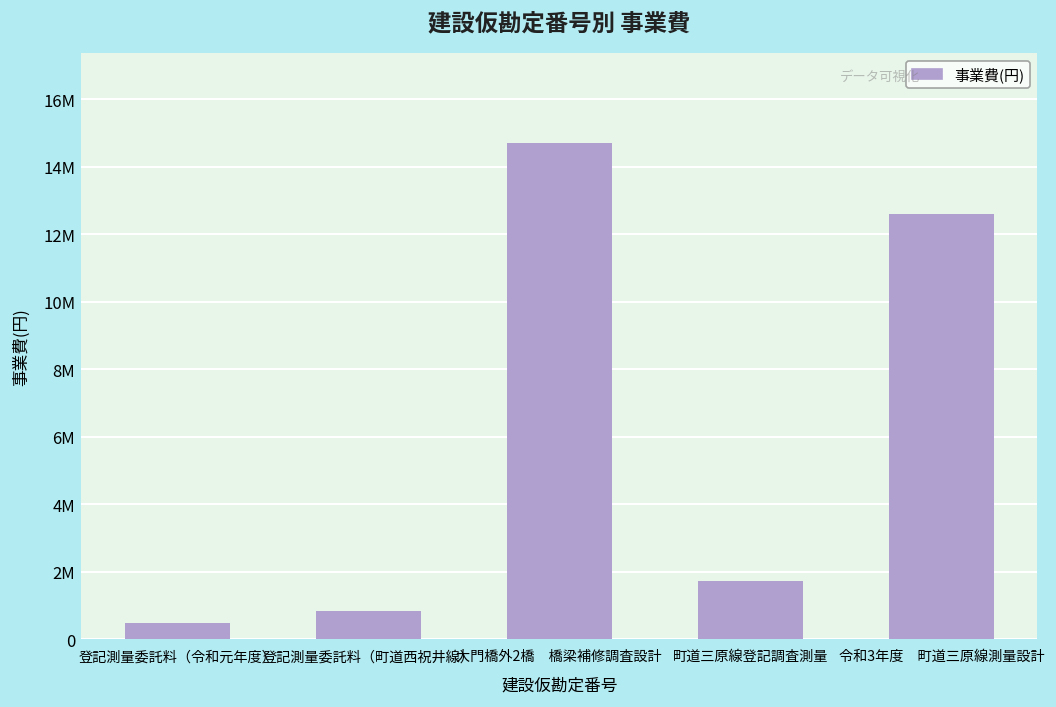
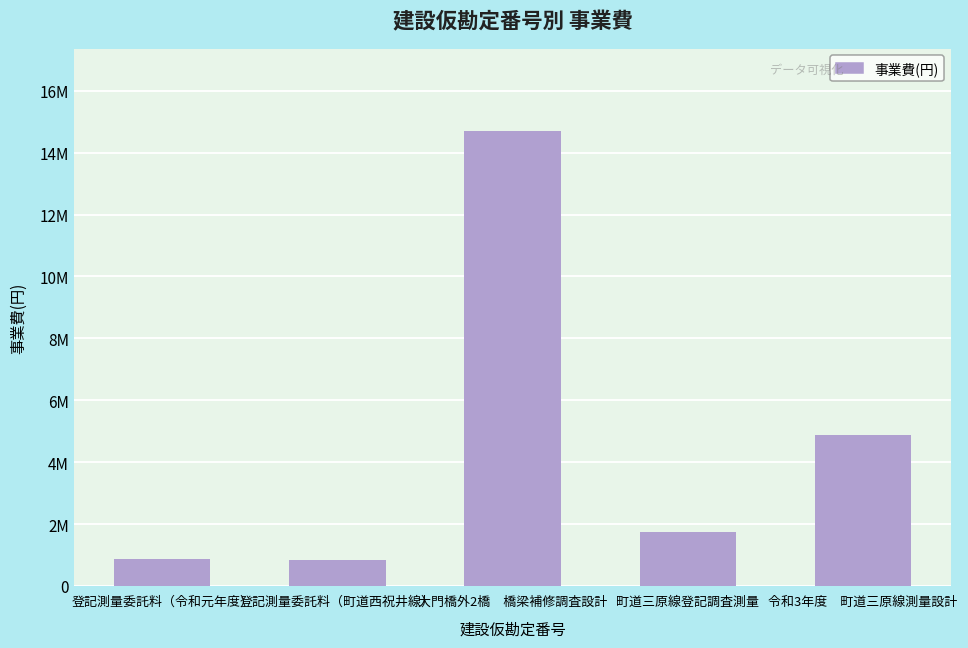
登記測量委託料（令和元年度）: 500000 -> 900000
令和3年度 町道三原線測量設計: 12600000 -> 4900000
